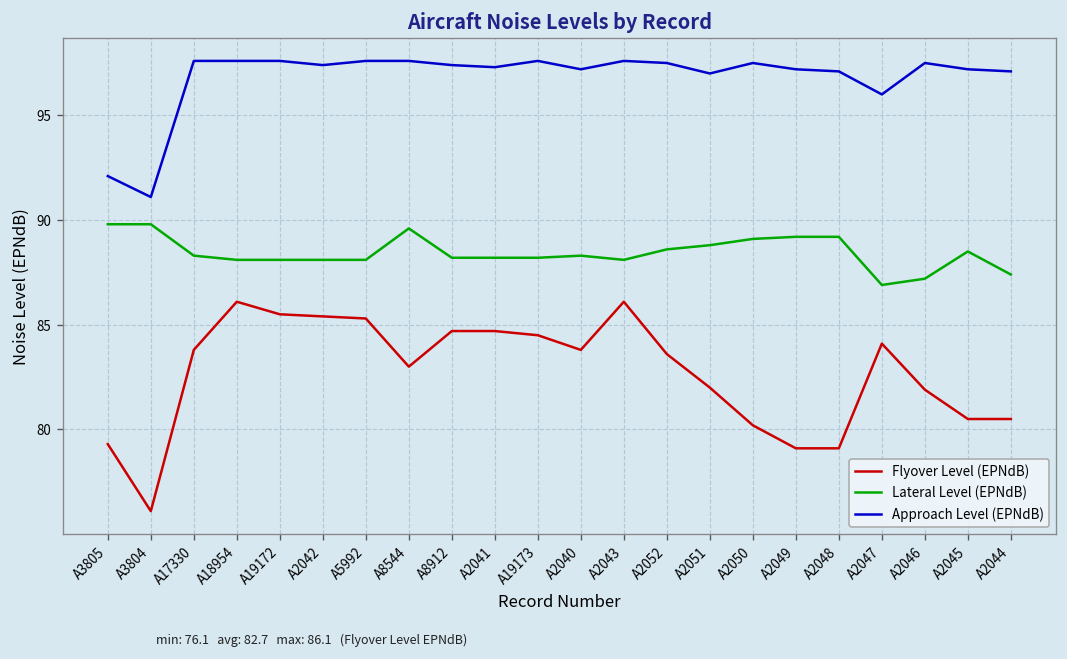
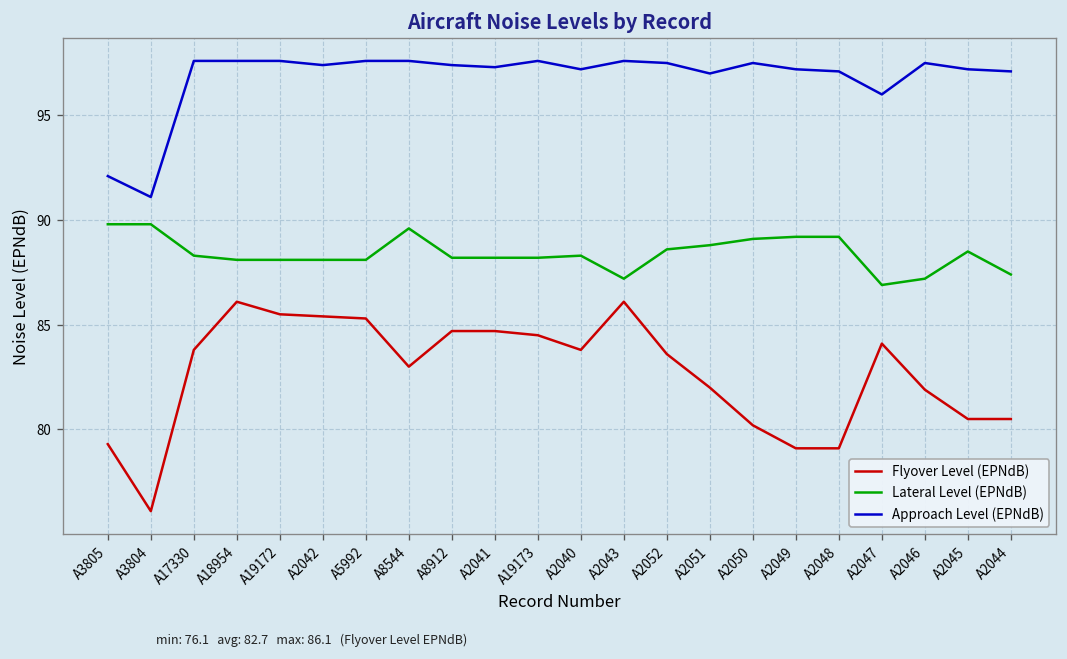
Lateral Level (EPNdB), A2043: 88.1 -> 87.2
